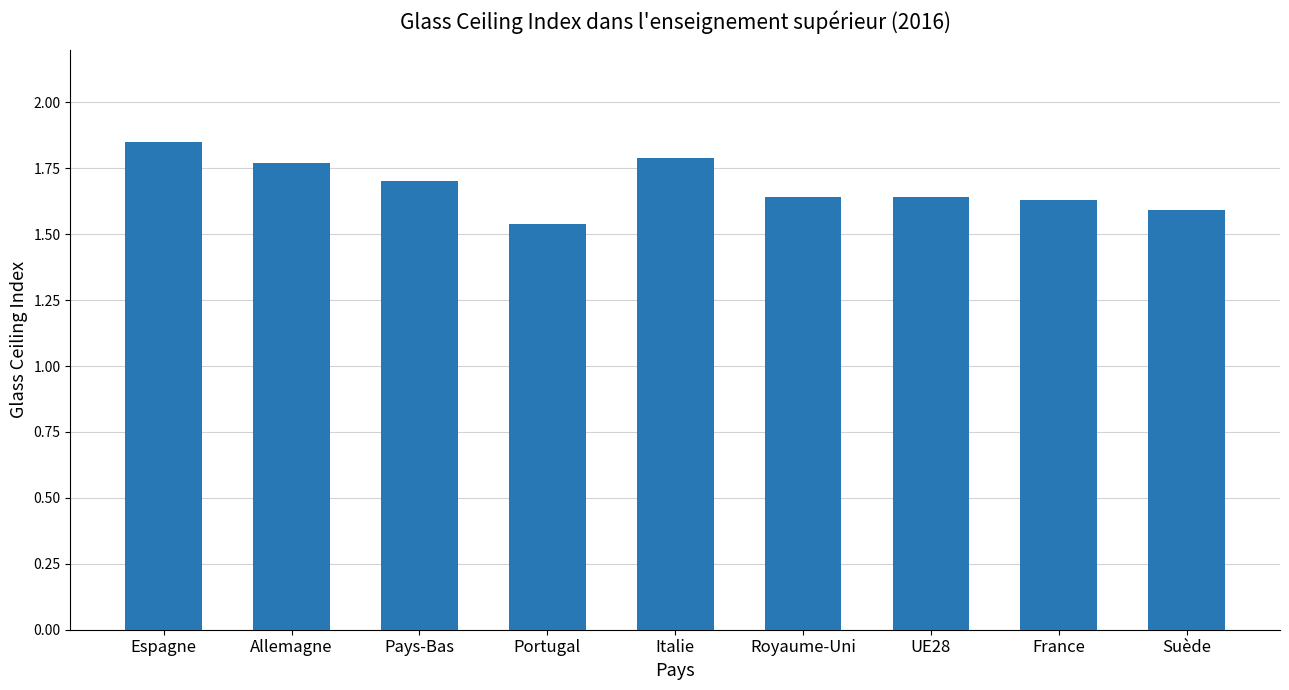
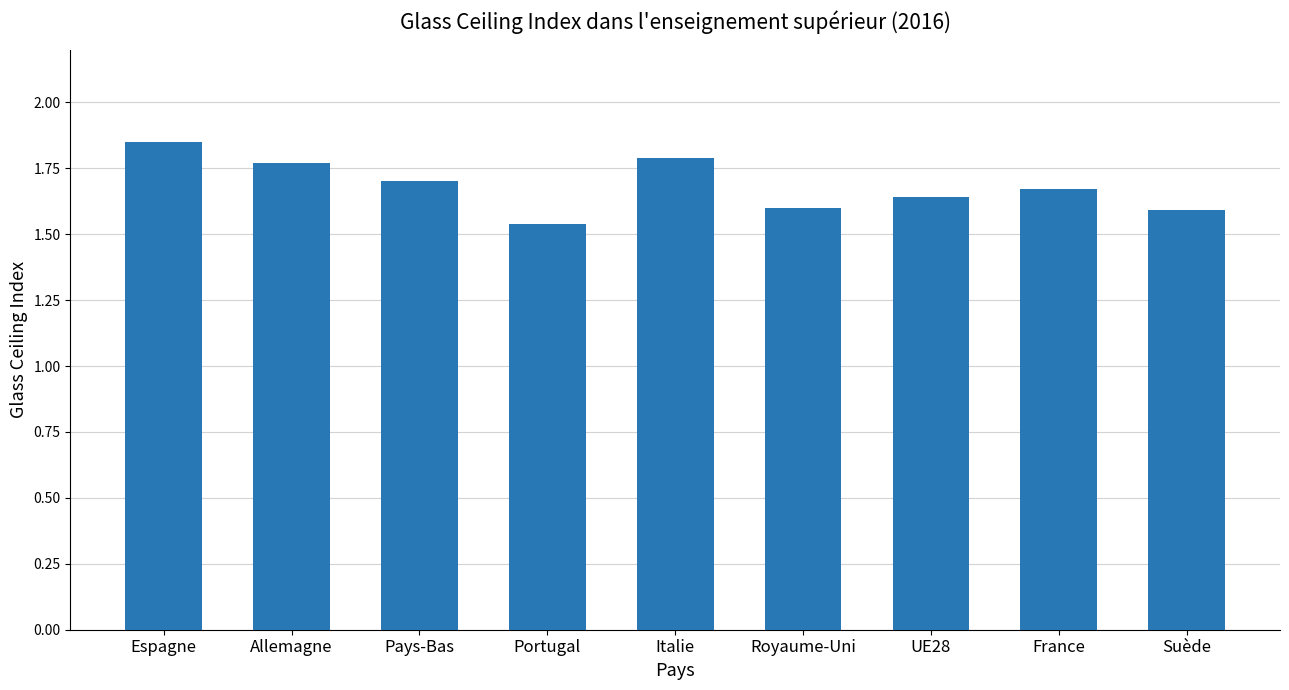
Royaume-Uni: 1.64 -> 1.60
France: 1.63 -> 1.67
